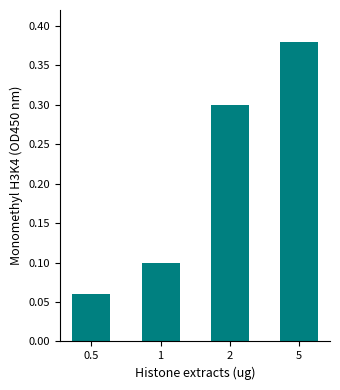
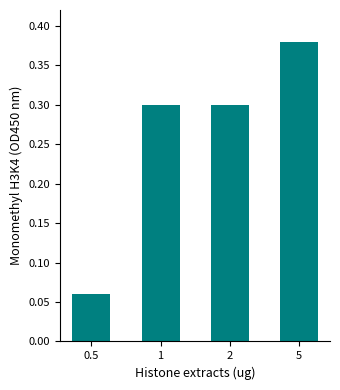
1: 0.1 -> 0.3
